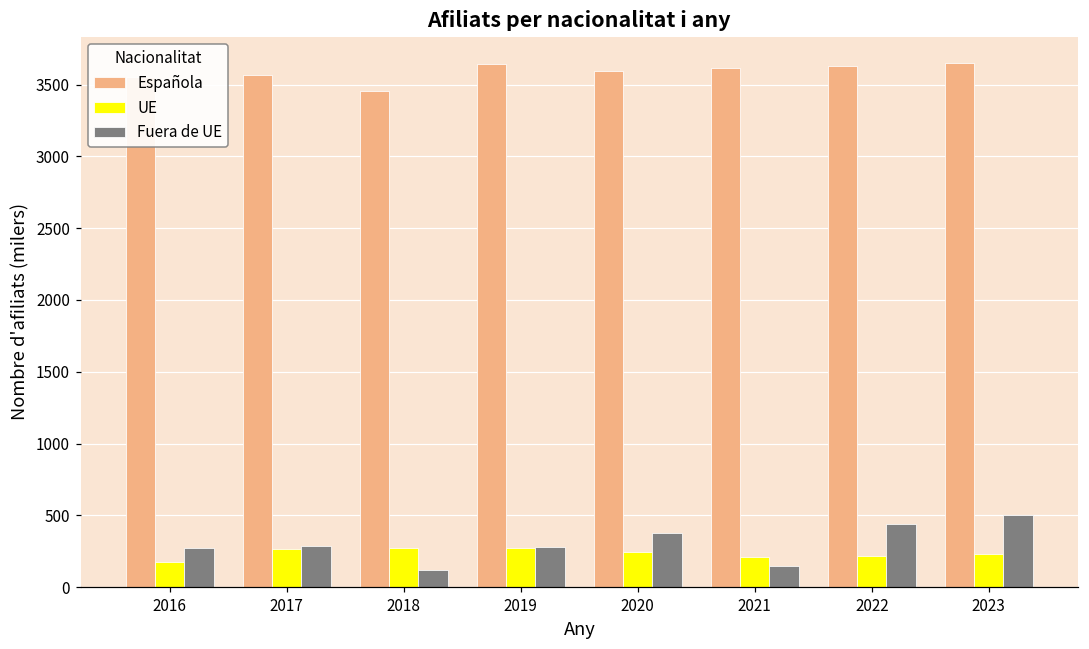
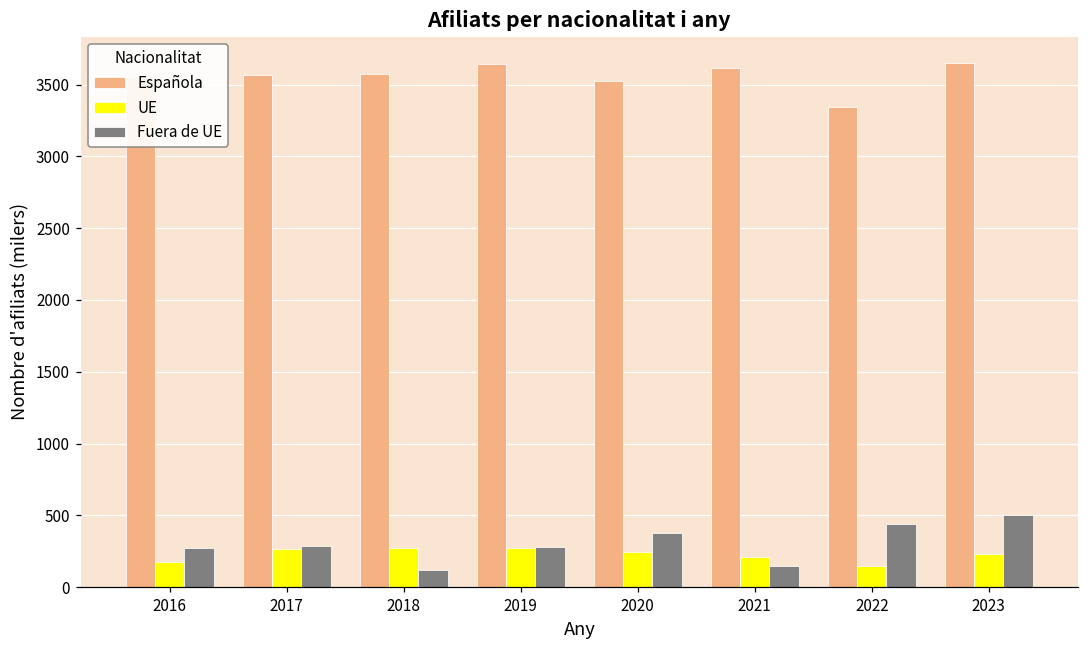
Española, 2018: 3450 -> 3570
Española, 2020: 3600 -> 3520
Española, 2022: 3630 -> 3340
UE, 2022: 220 -> 140
